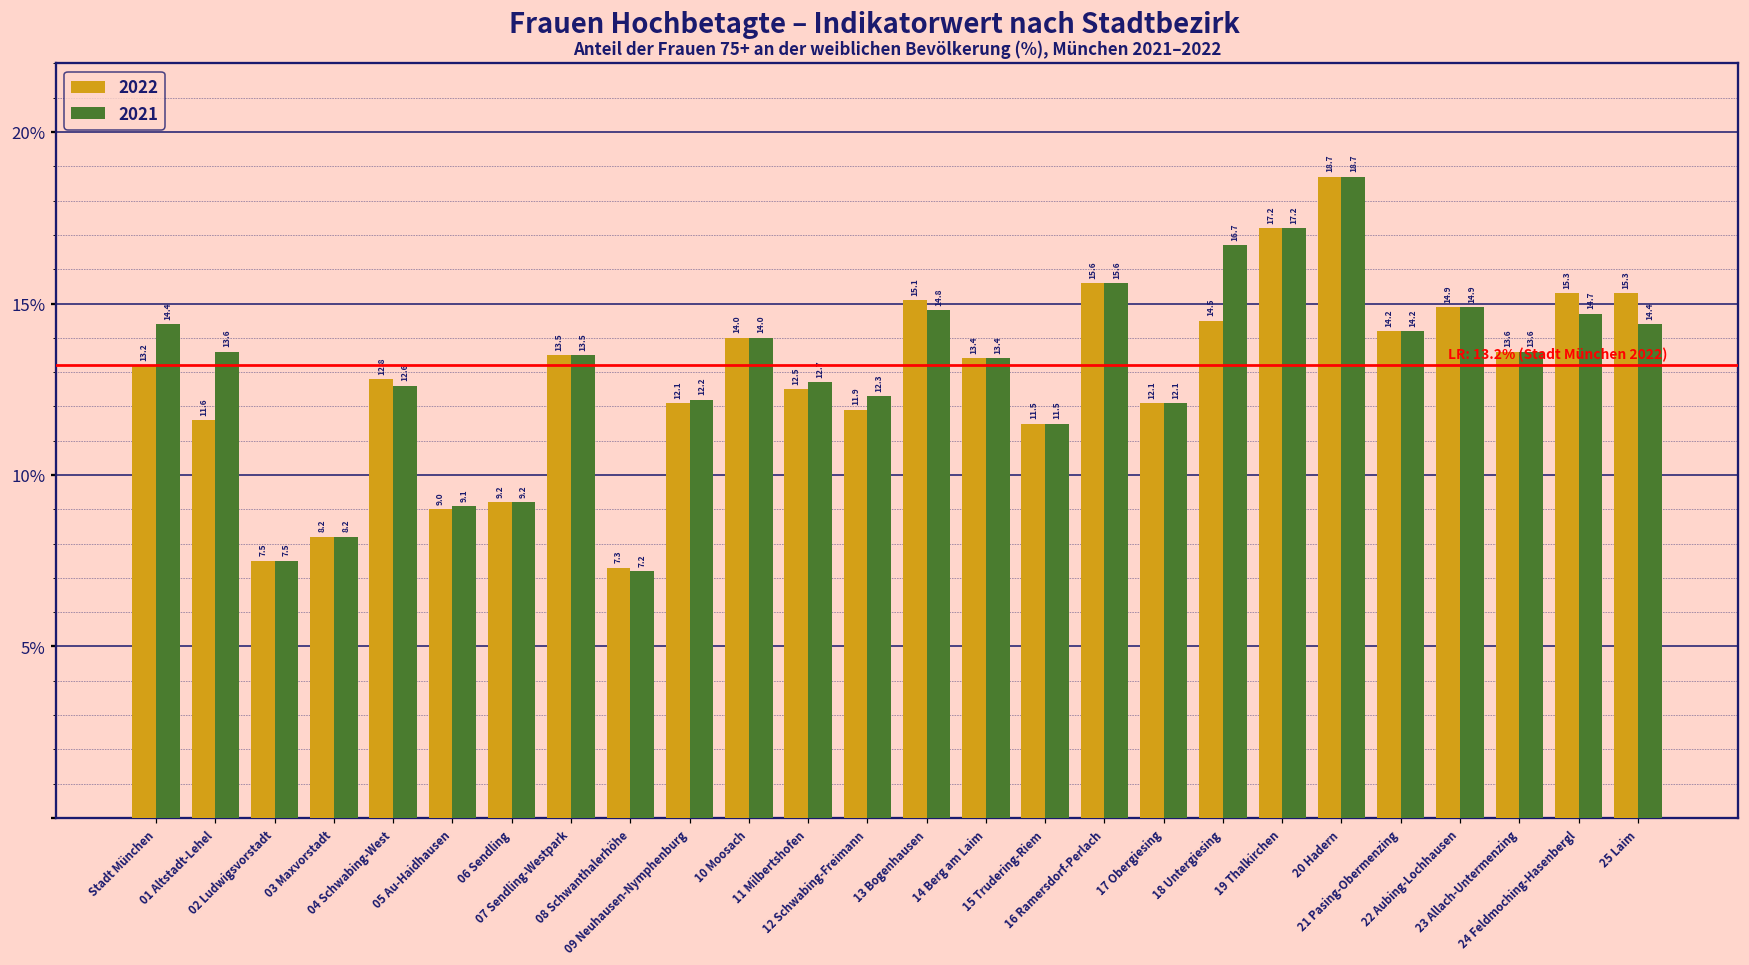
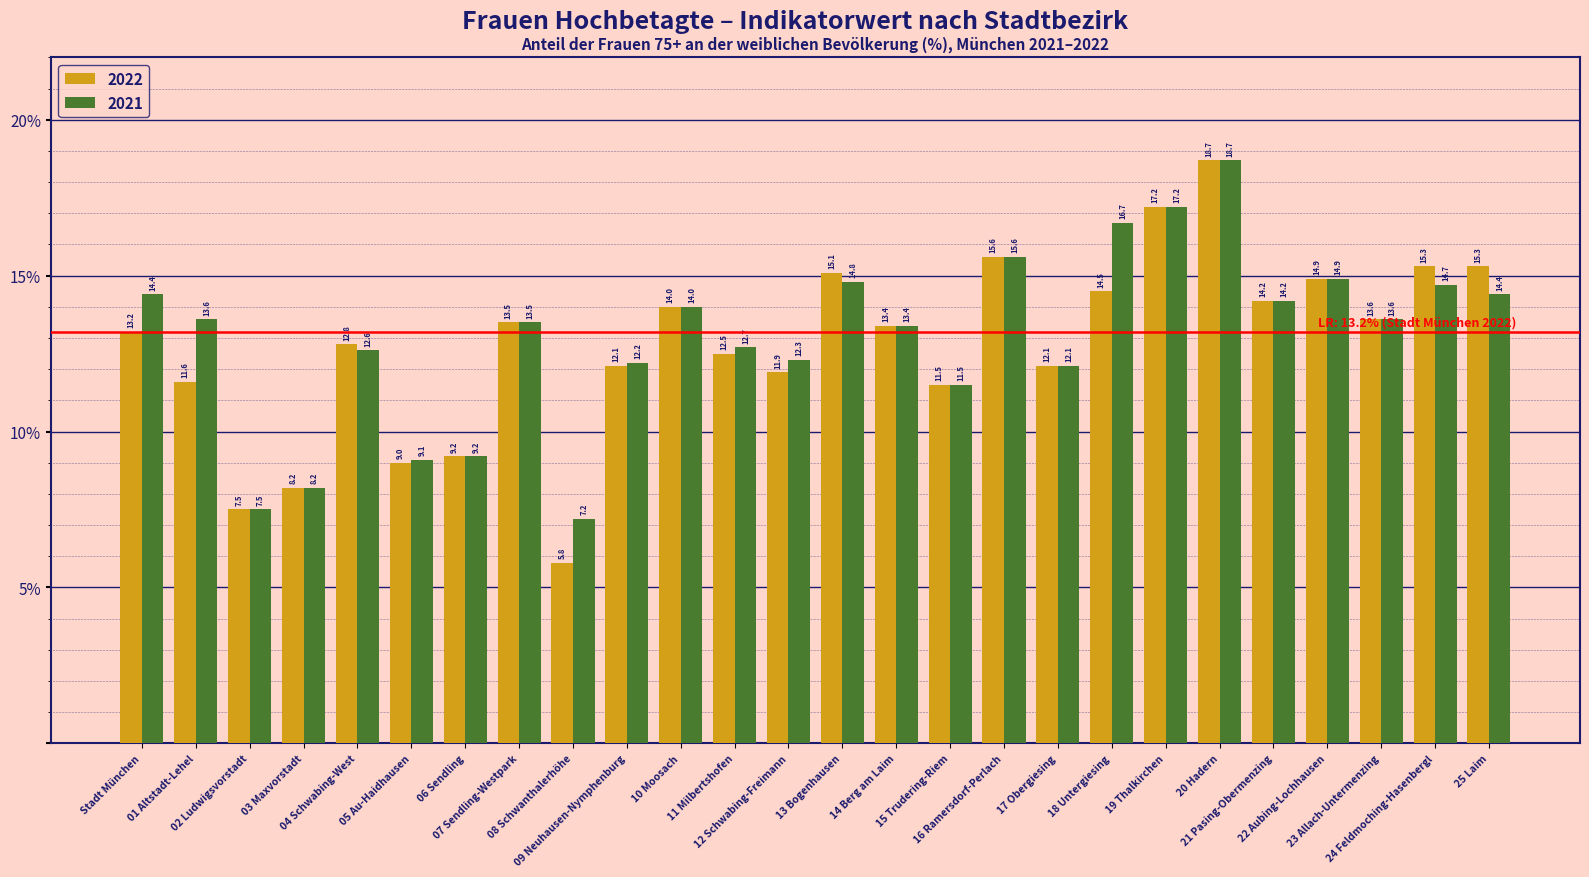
2022, 08 Schwanthalerhöhe: 7.3 -> 5.8
